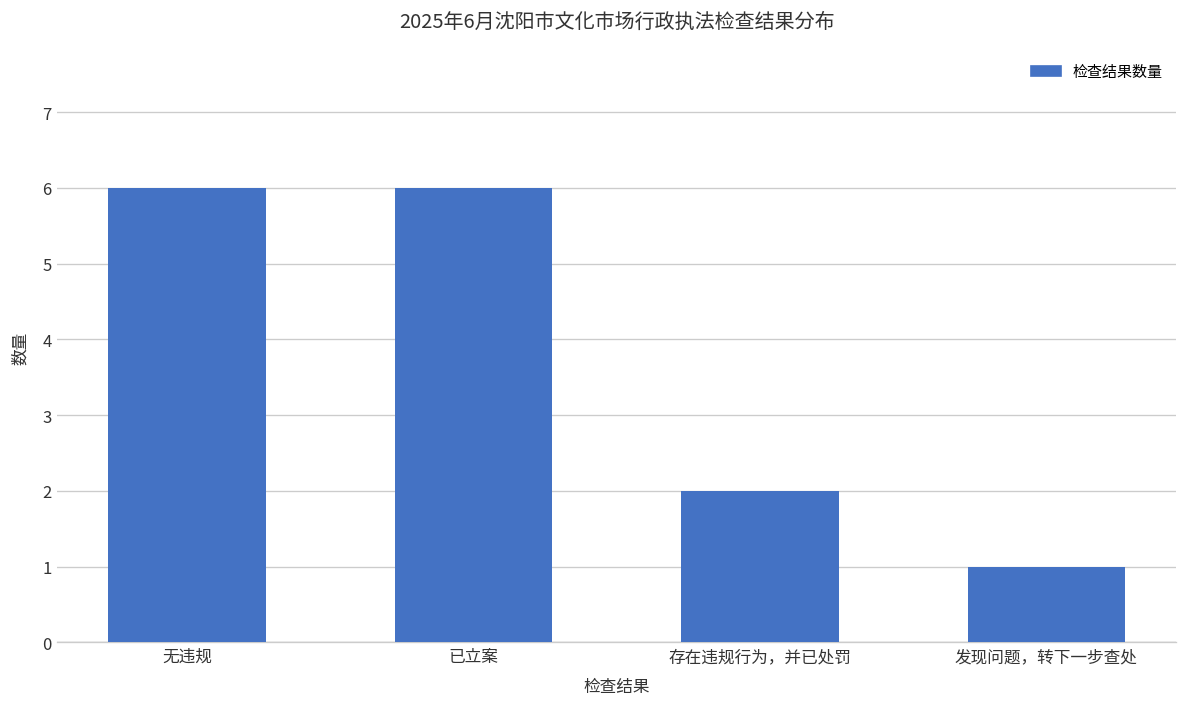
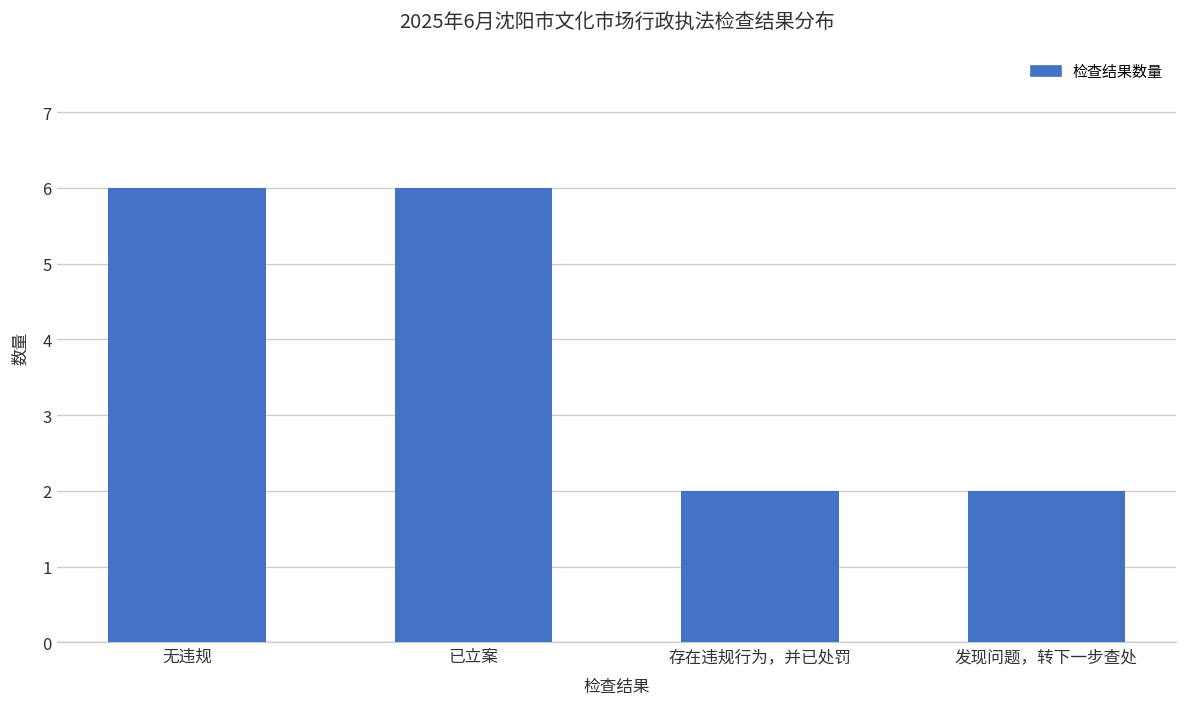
发现问题，转下一步查处: 1 -> 2
